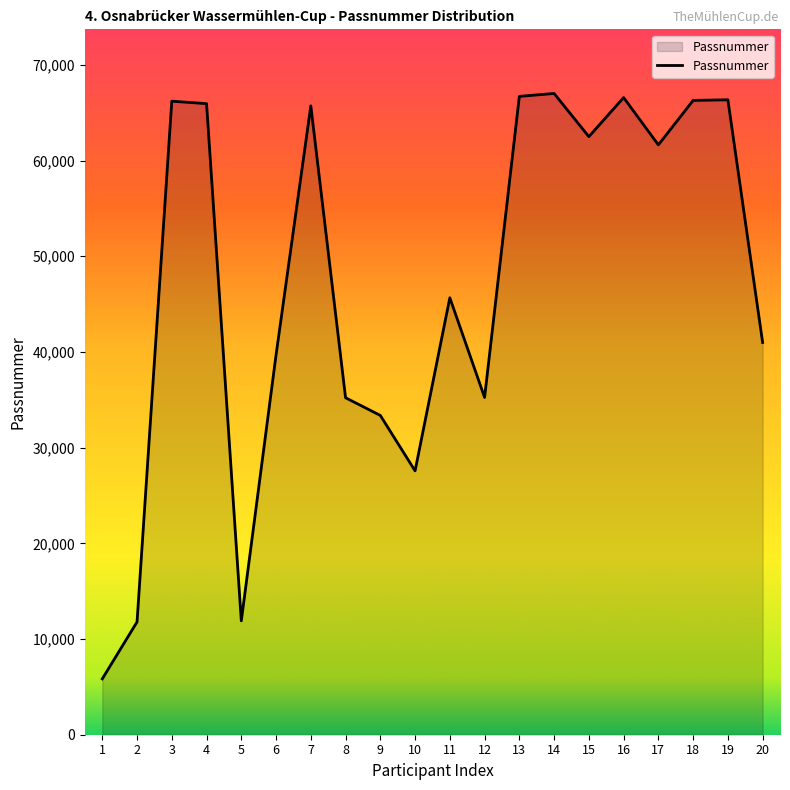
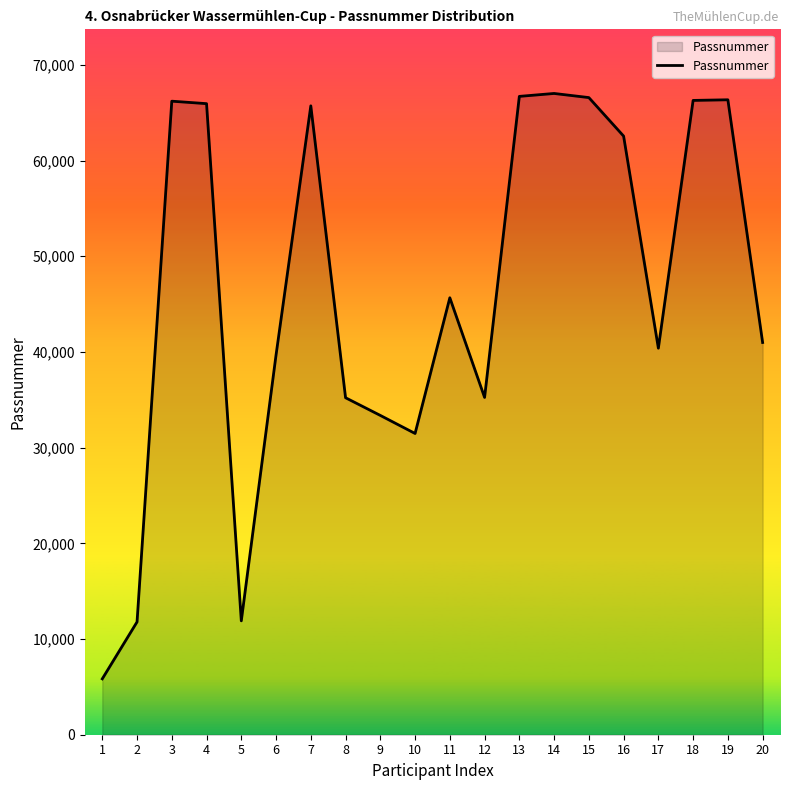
10: 28,000 -> 31,000
15: 62,000 -> 67,000
16: 67,000 -> 63,000
17: 62,000 -> 40,000
